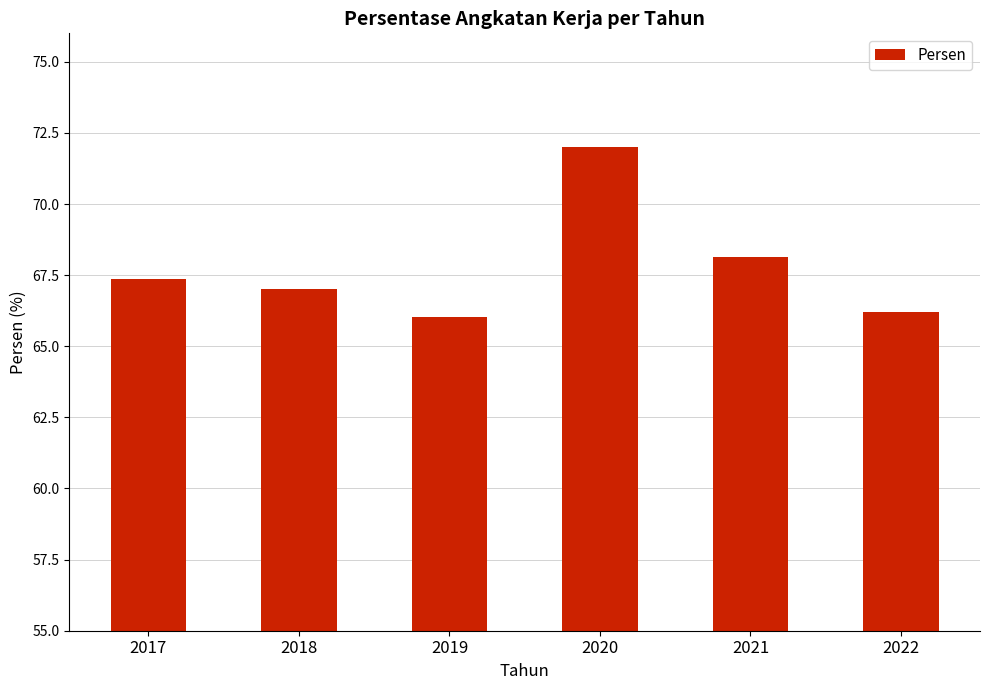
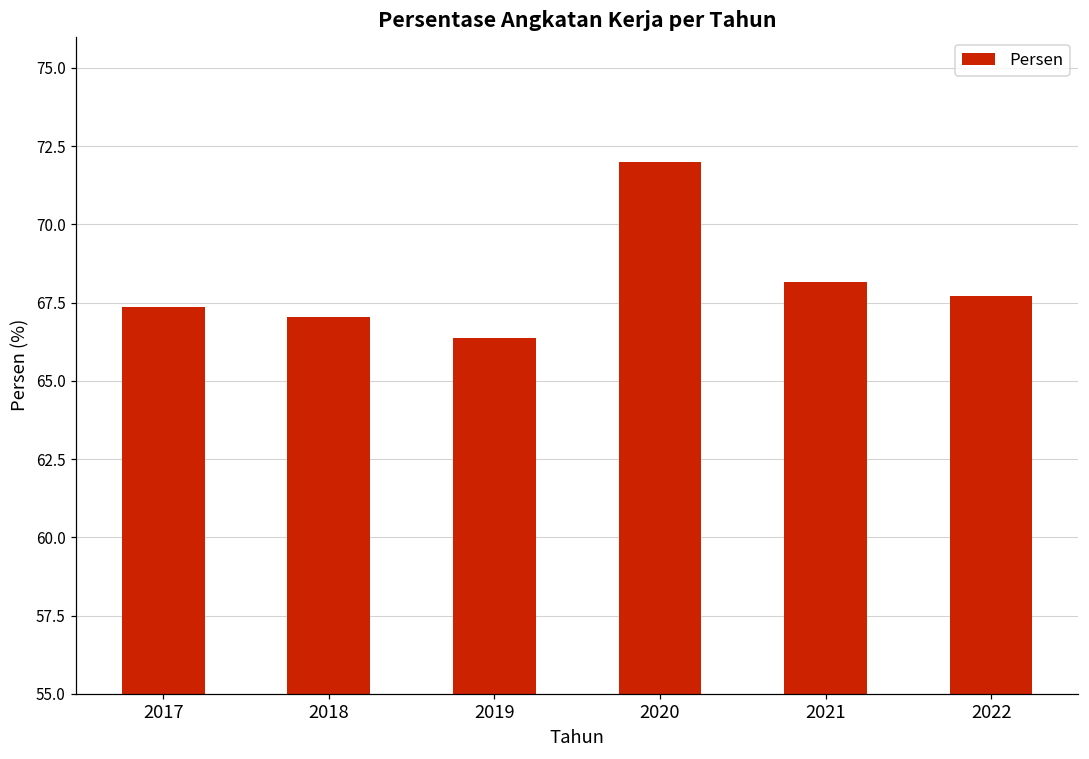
2019: 66.0 -> 66.4
2022: 66.2 -> 67.7
